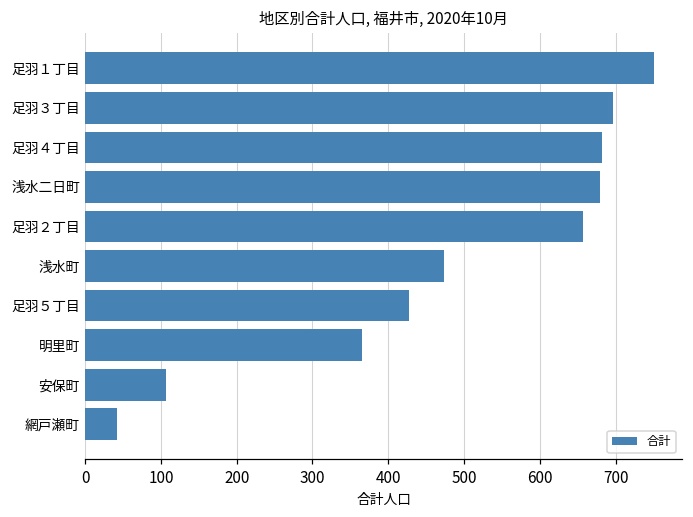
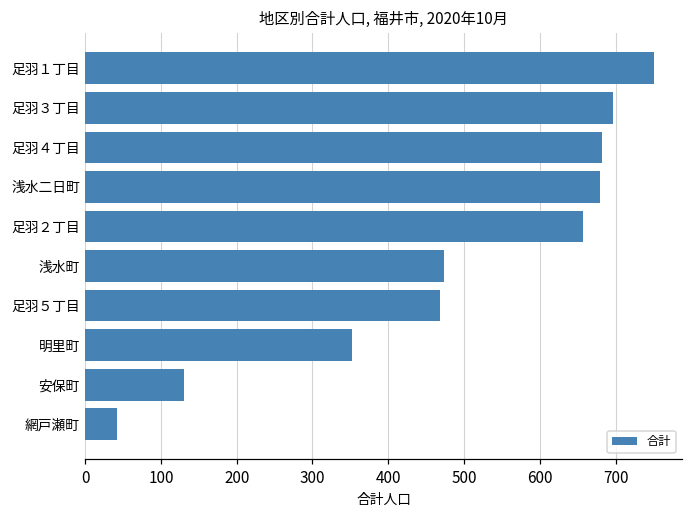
足羽５丁目: 430 -> 470
明里町: 370 -> 350
安保町: 110 -> 130
